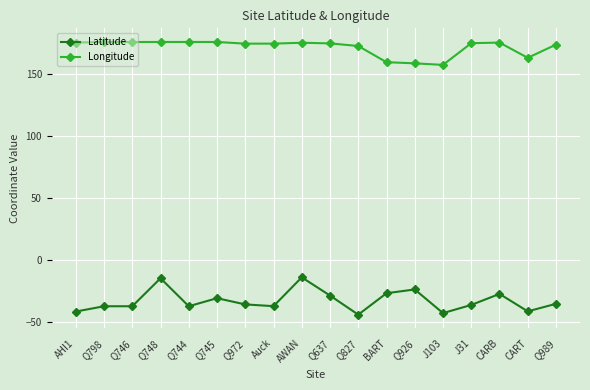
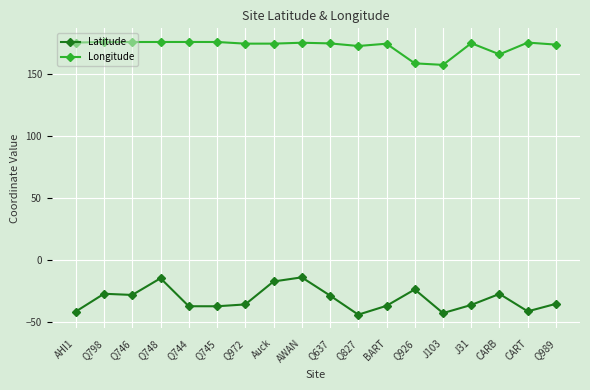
Latitude, Q798: -37 -> -27
Latitude, Q746: -37 -> -28
Latitude, Q745: -30 -> -37
Latitude, Auck: -37 -> -17
Latitude, BART: -26 -> -37
Longitude, BART: 160 -> 175
Longitude, CARB: 176 -> 166
Longitude, CART: 163 -> 176
